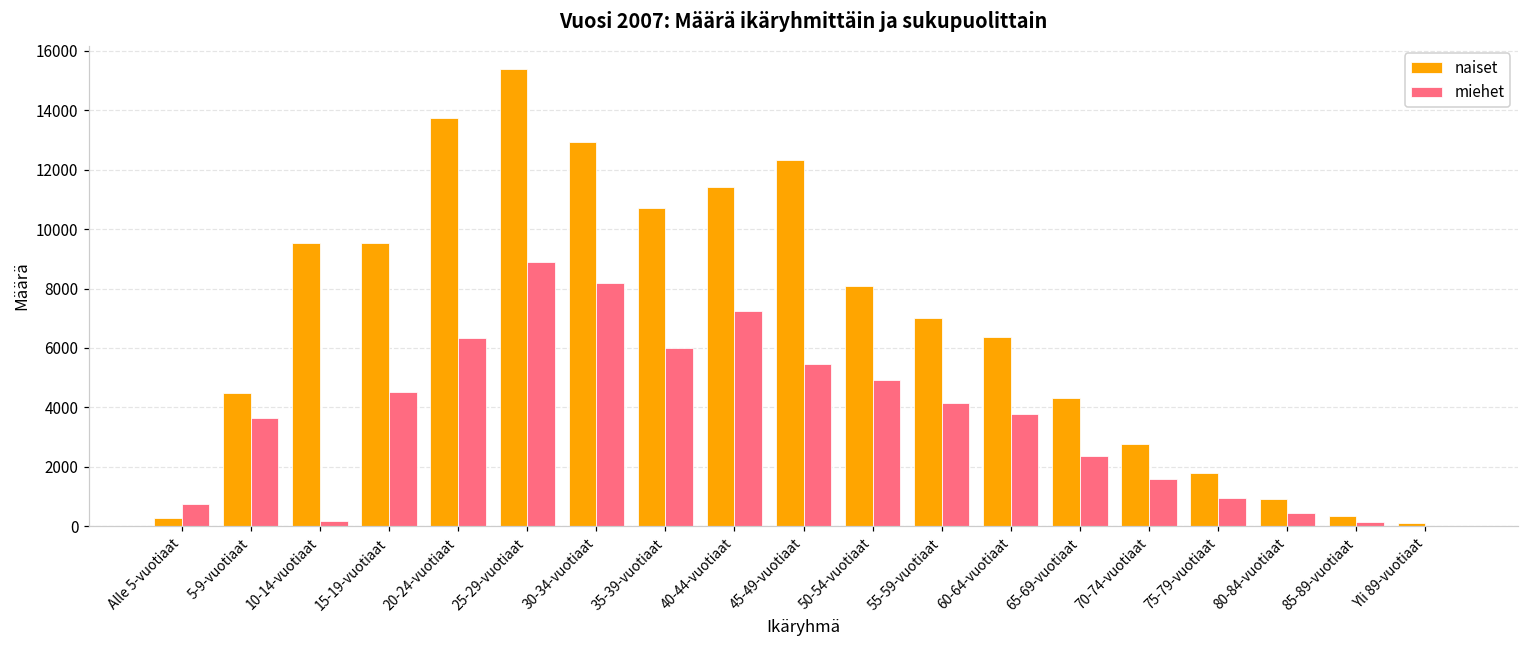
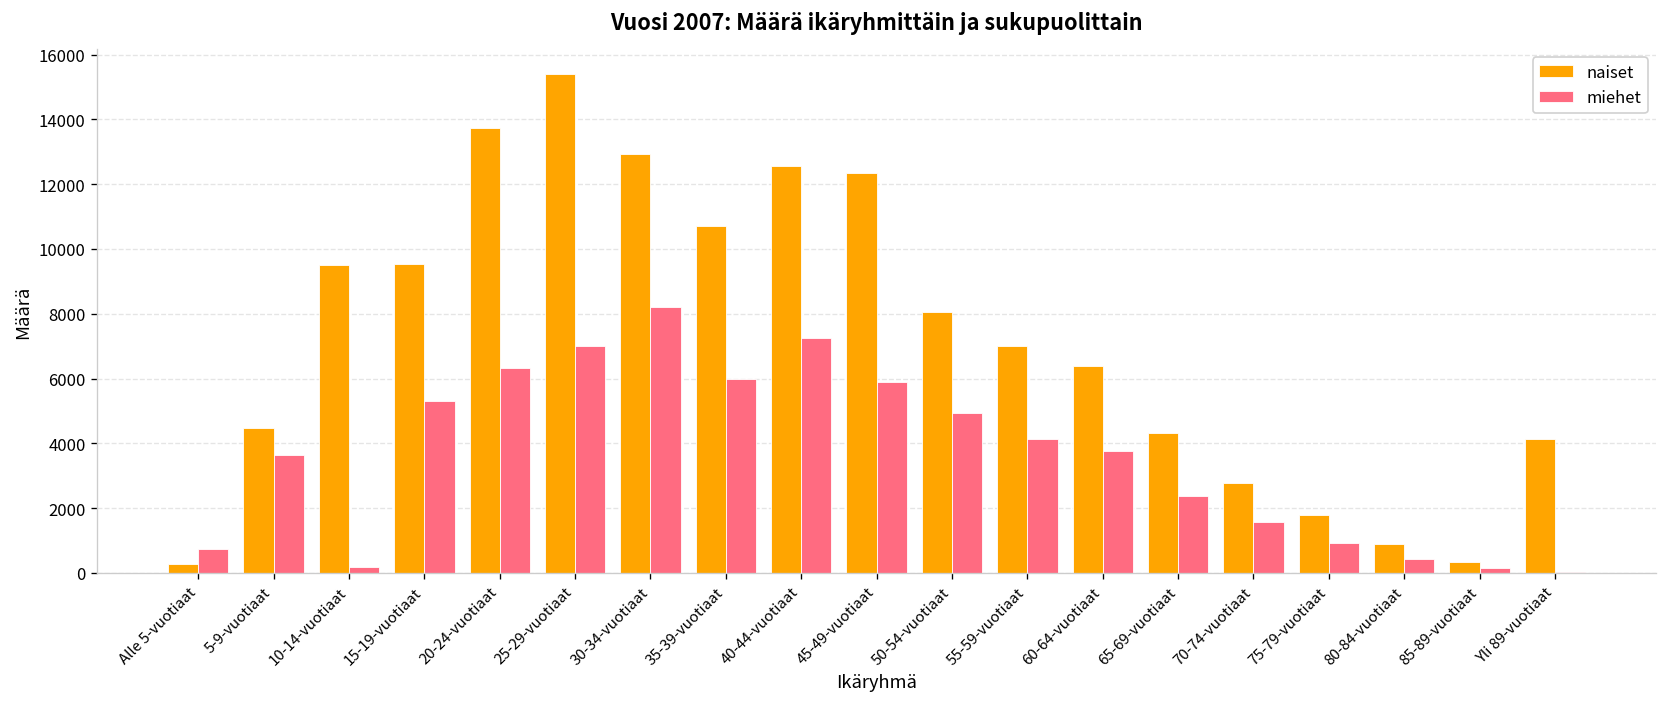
miehet, 15-19-vuotiaat: 4500 -> 5300
miehet, 25-29-vuotiaat: 8900 -> 7000
naiset, 40-44-vuotiaat: 11400 -> 12600
miehet, 45-49-vuotiaat: 5500 -> 5900
naiset, Yli 89-vuotiaat: 100 -> 4100
